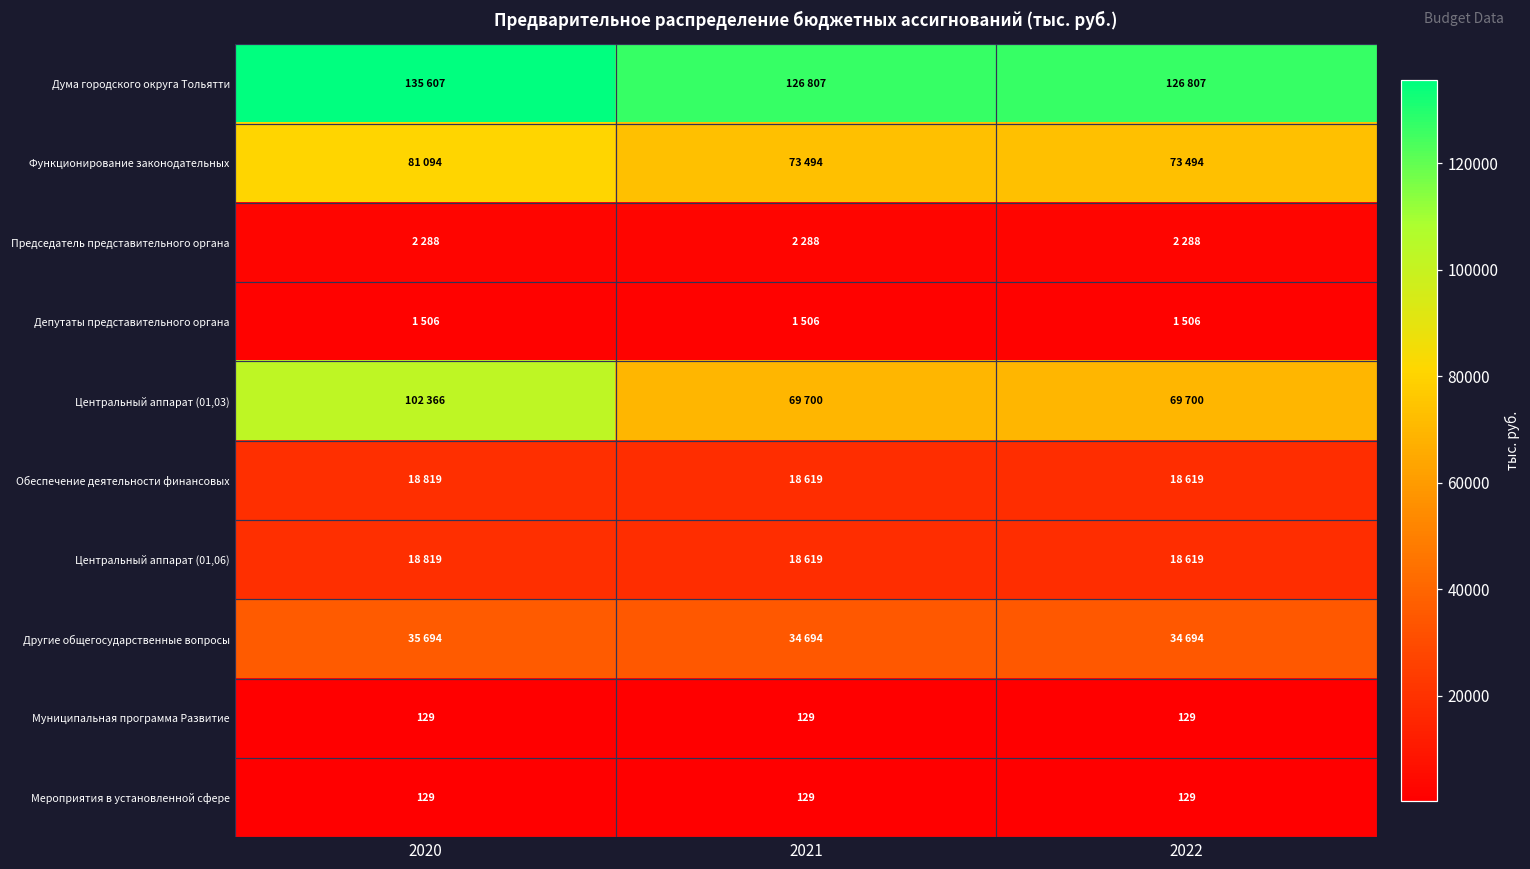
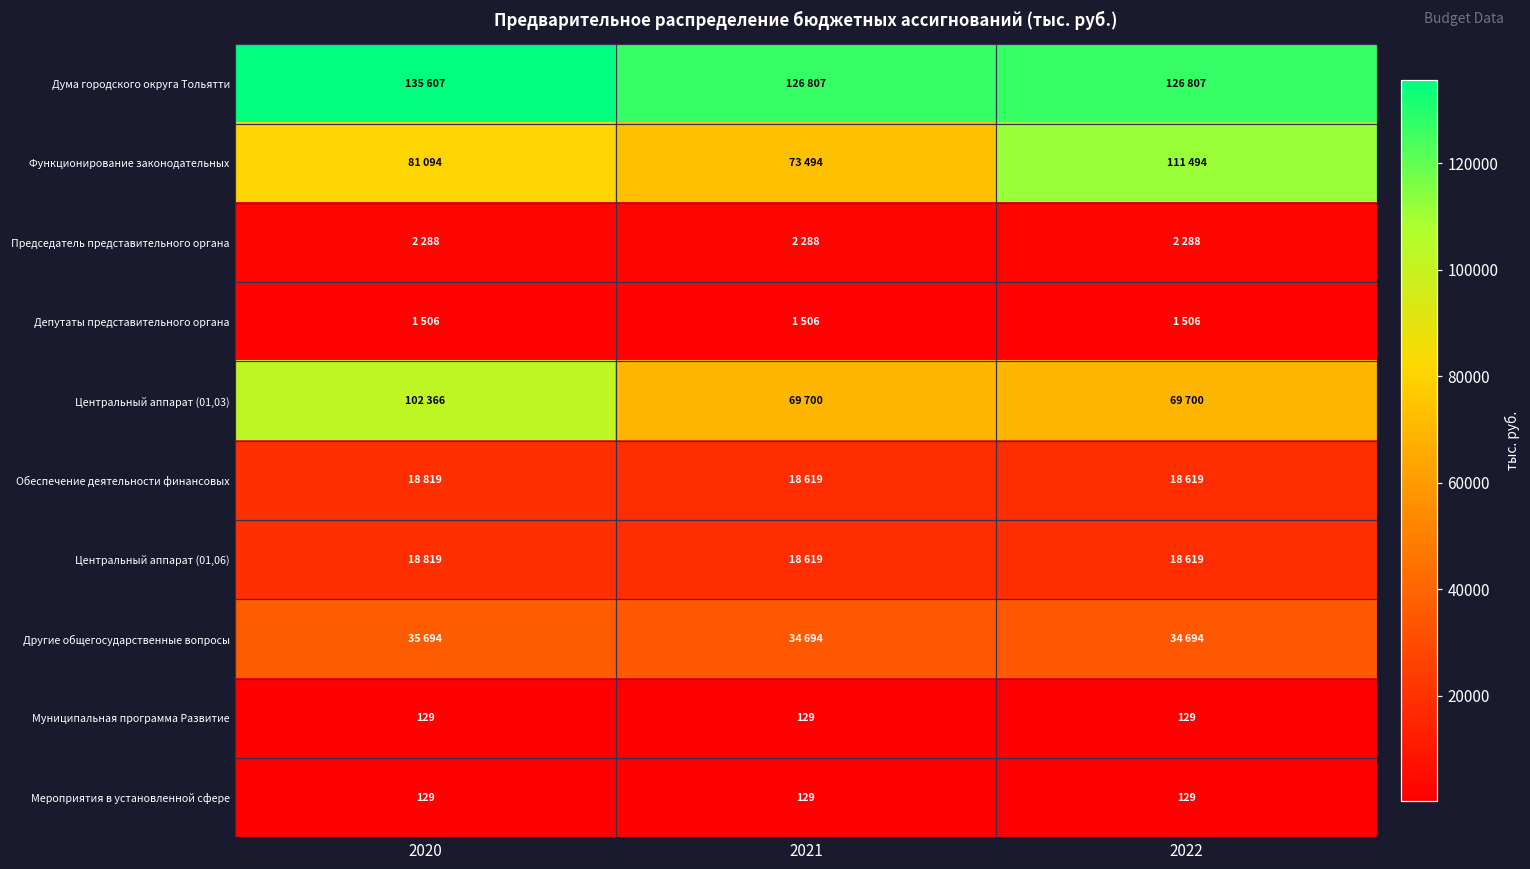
Функционирование законодательных, 2022: 73 -> 111
